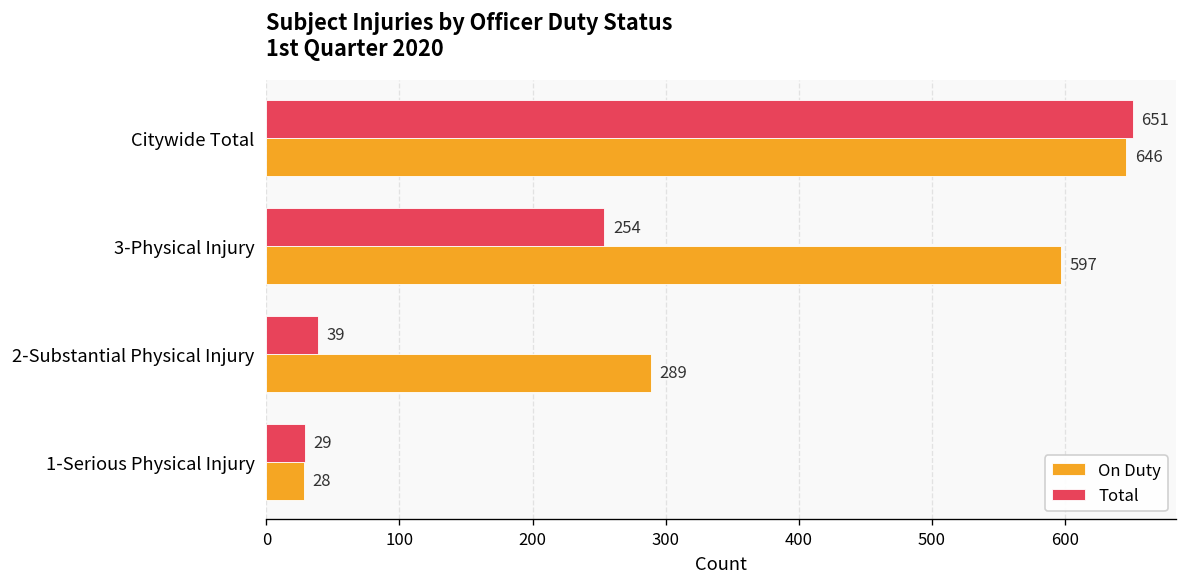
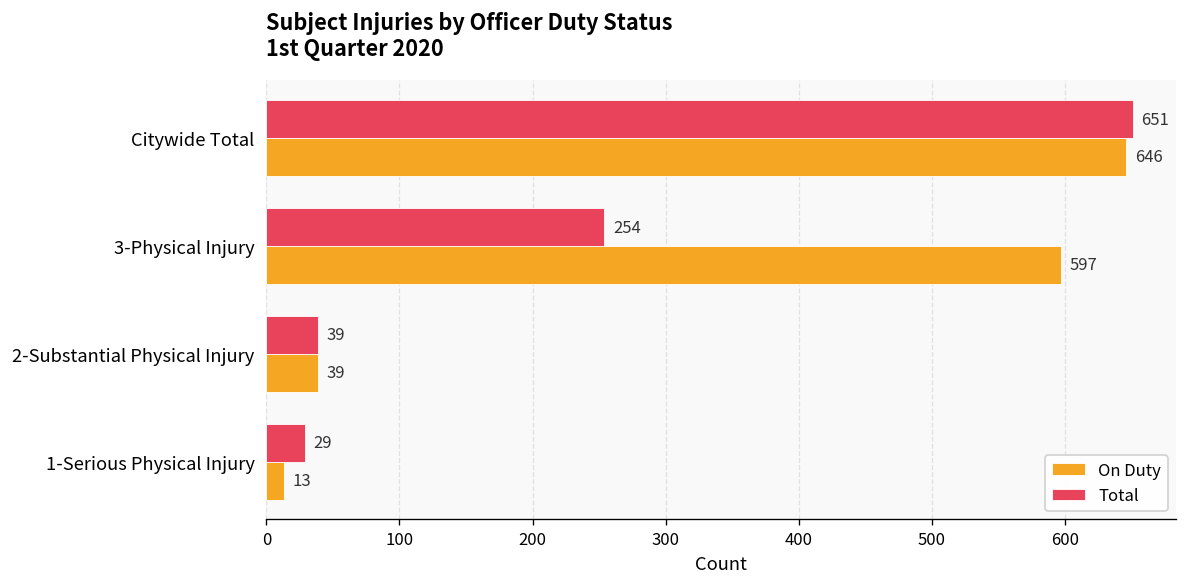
On Duty, 2-Substantial Physical Injury: 289 -> 39
On Duty, 1-Serious Physical Injury: 28 -> 13
